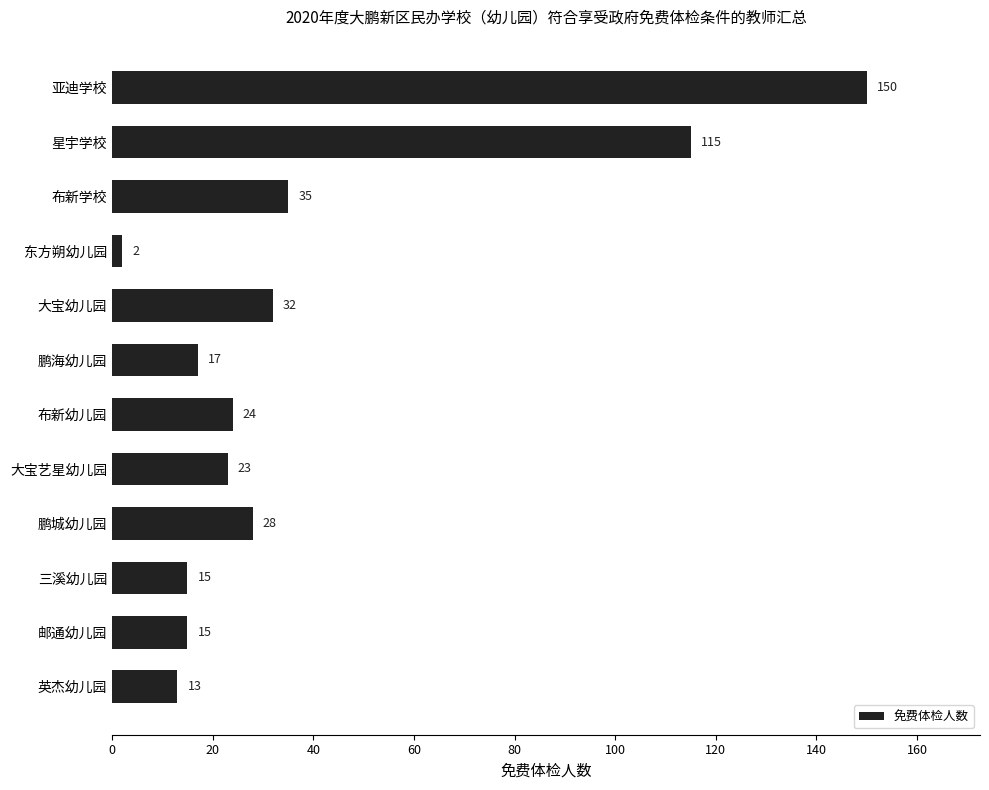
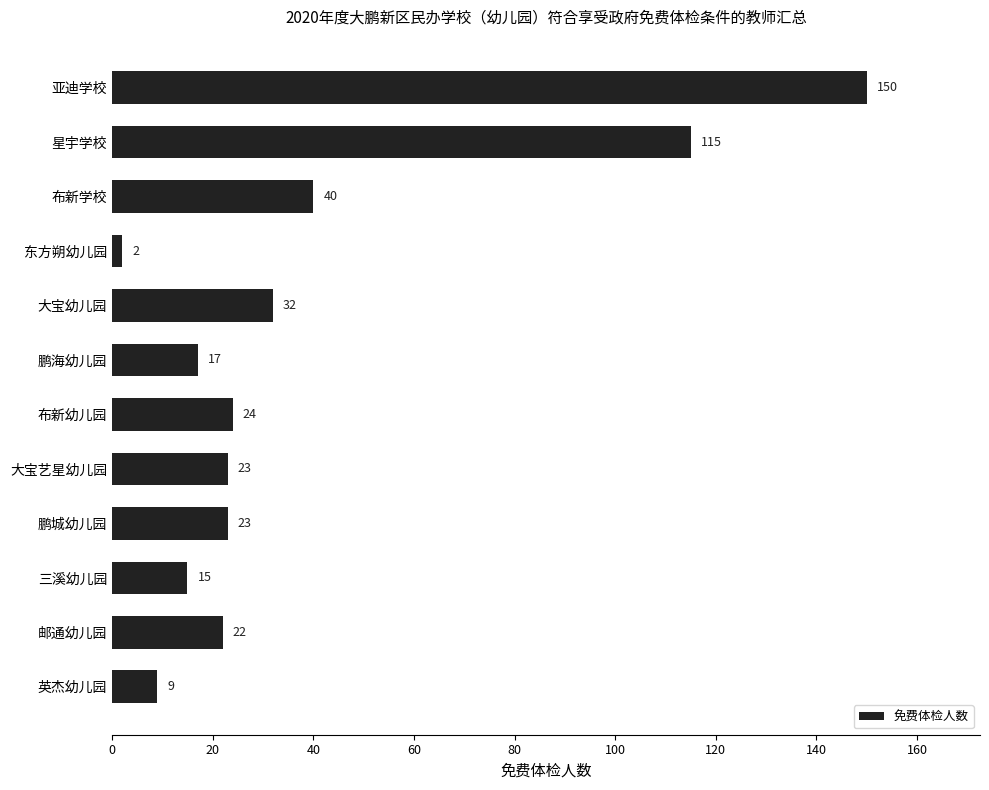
布新学校: 35 -> 40
鹏城幼儿园: 28 -> 23
邮通幼儿园: 15 -> 22
英杰幼儿园: 13 -> 9
